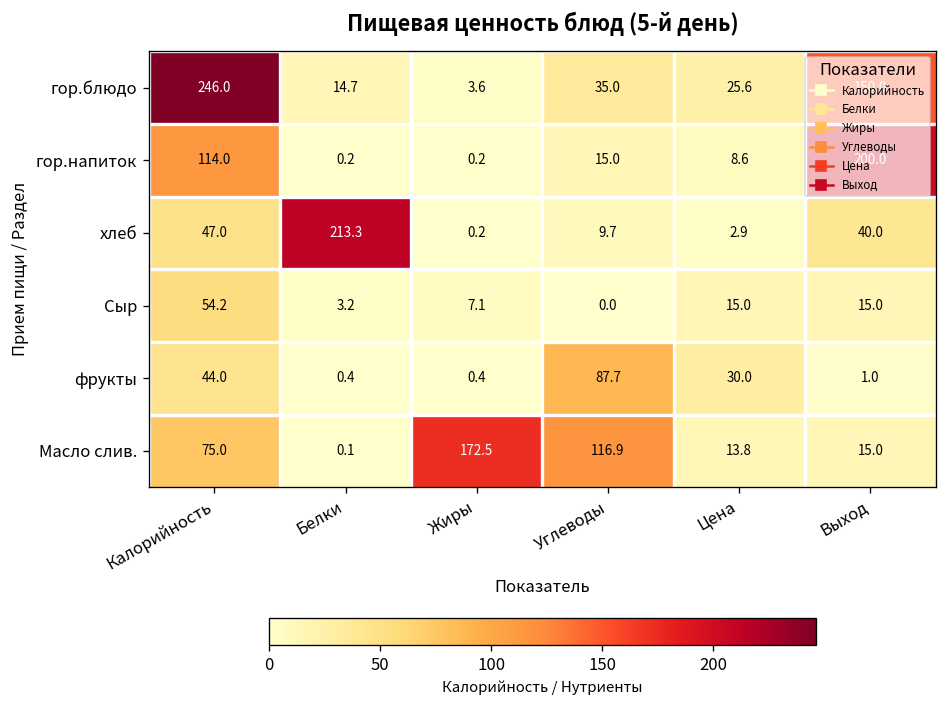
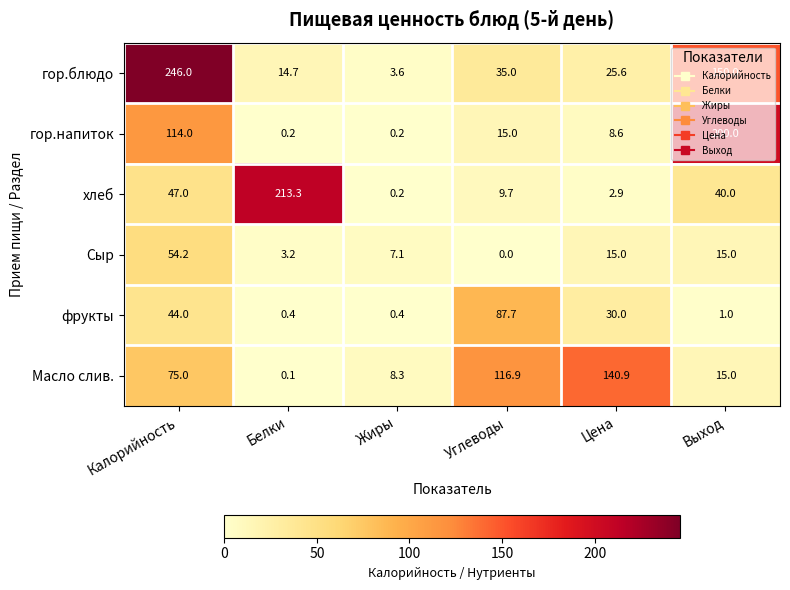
Масло слив., Жиры: 172.5 -> 8.3
Масло слив., Цена: 13.8 -> 140.9
